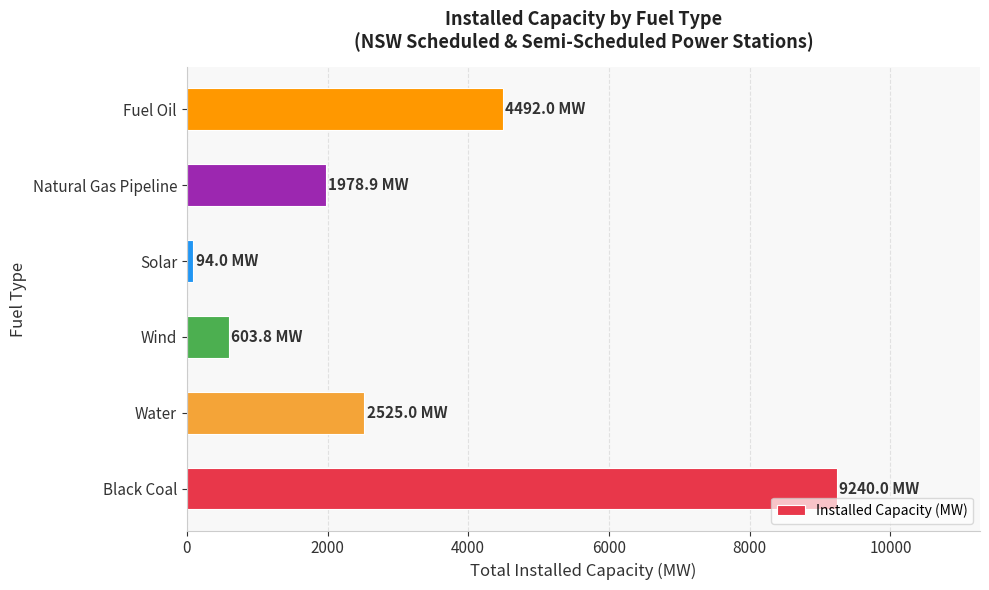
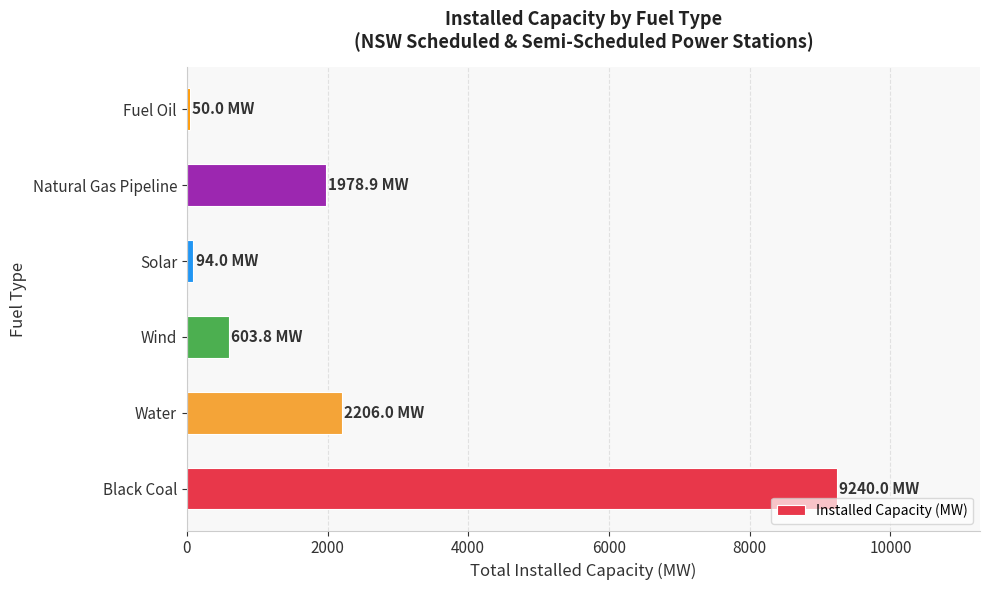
Fuel Oil: 4492.0 -> 50.0
Water: 2525.0 -> 2206.0
